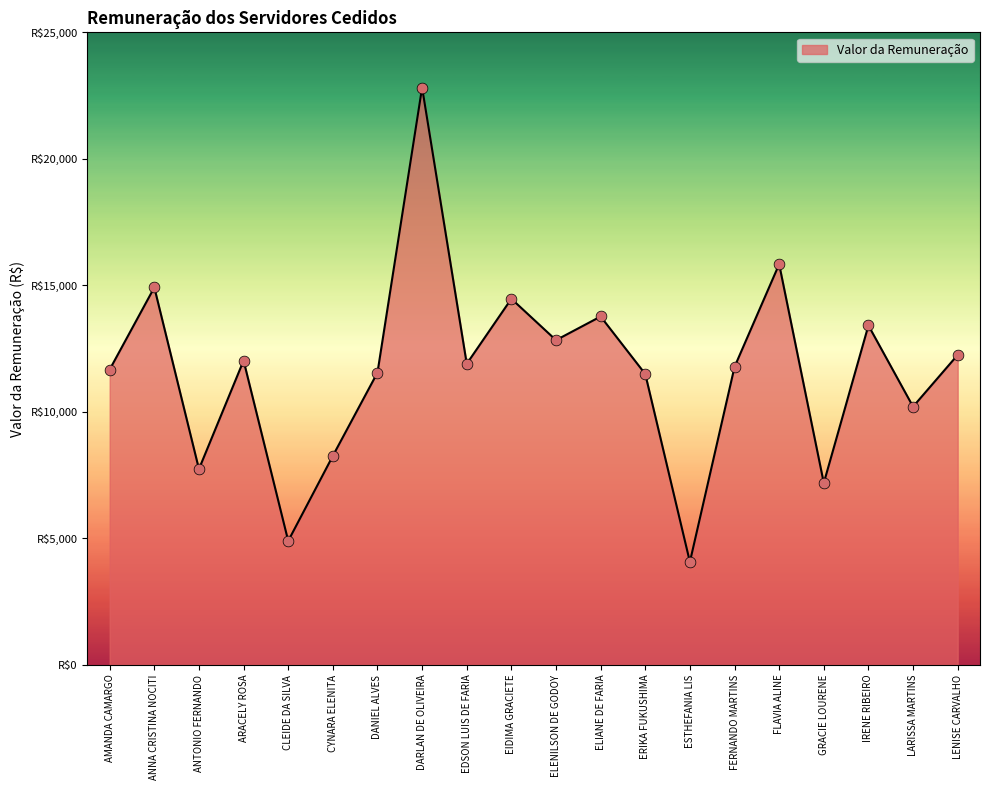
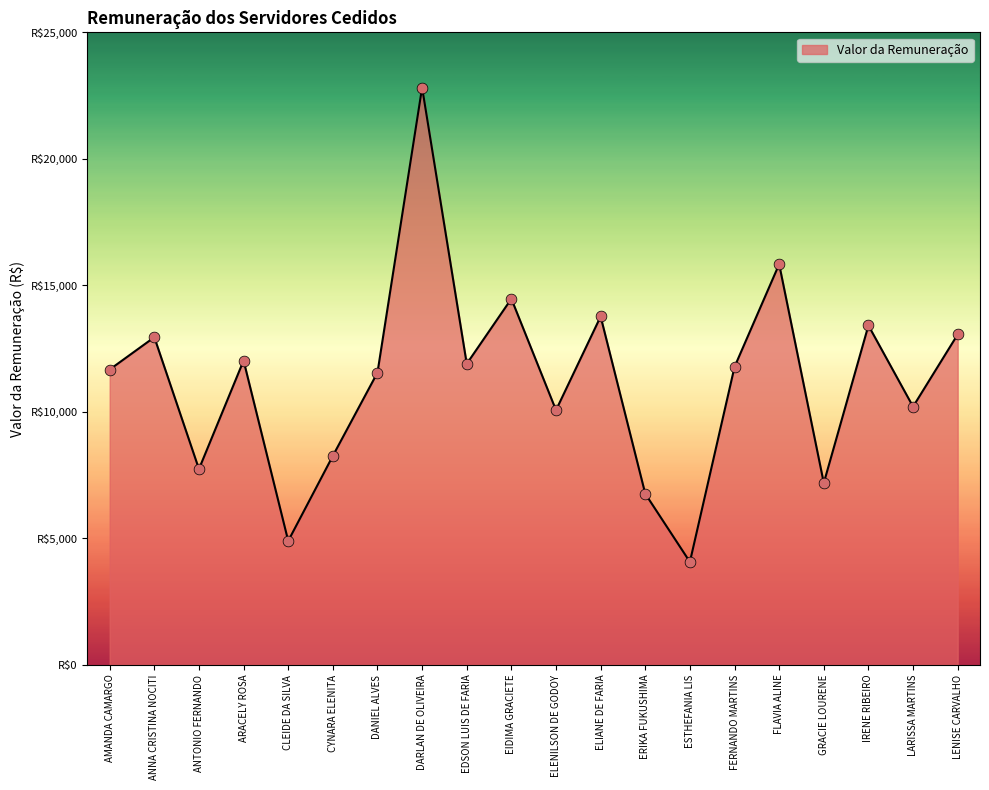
ANNA CRISTINA NOCITI: R$14,900 -> R$13,000
ELENILSON DE GODOY: R$12,800 -> R$10,100
ERIKA FUKUSHIMA: R$11,500 -> R$6,800
LENISE CARVALHO: R$12,300 -> R$13,100
